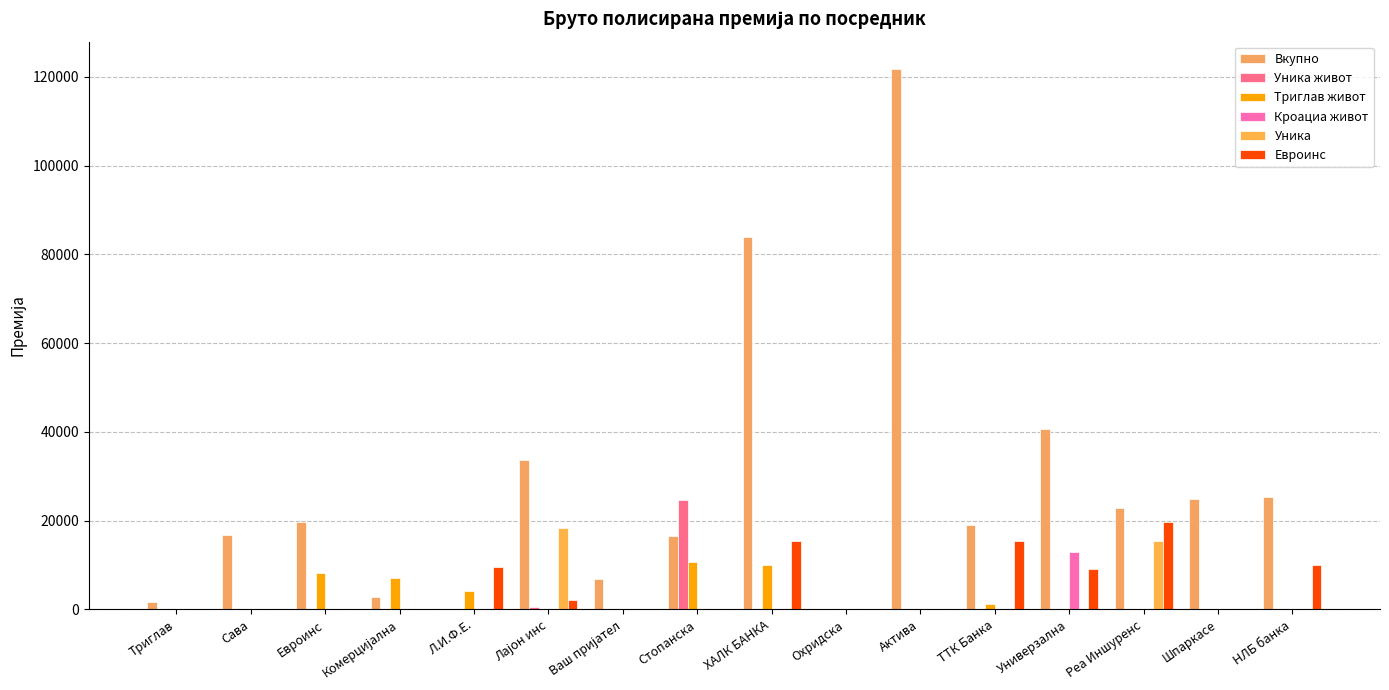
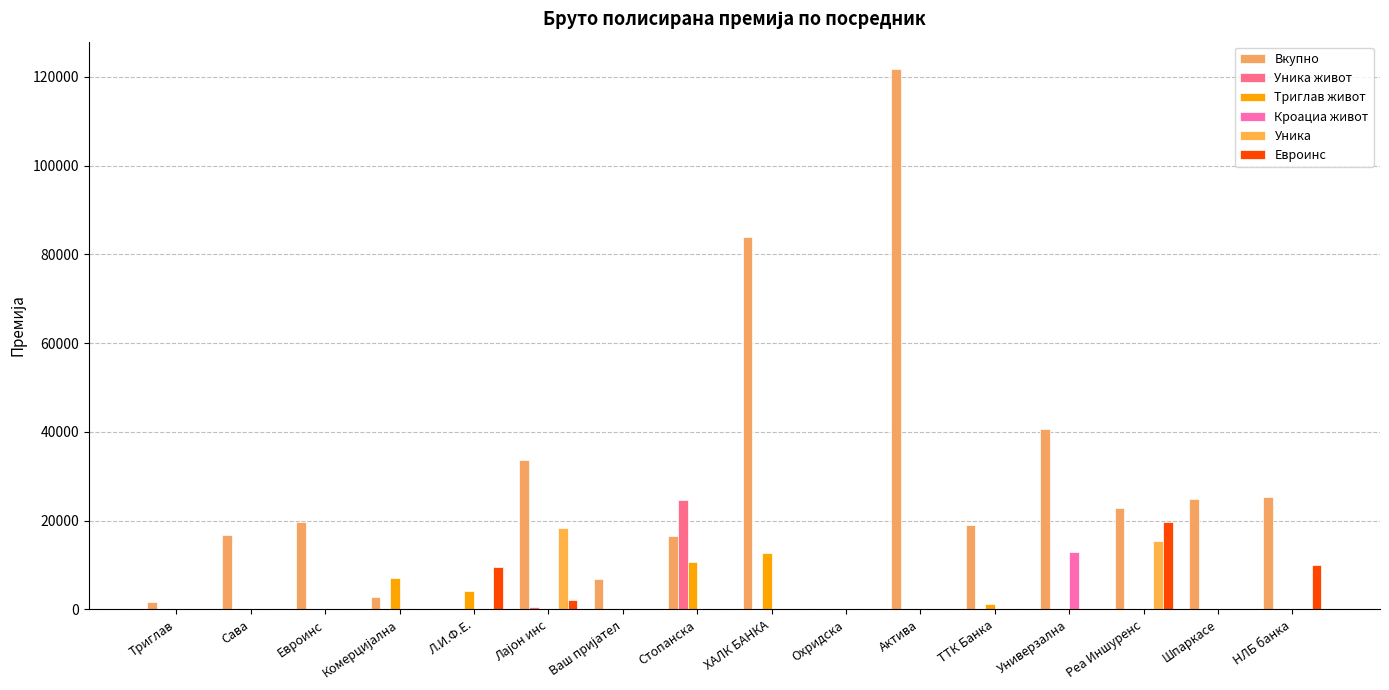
Триглав живот, Евроинс: 8000 -> 0
Триглав живот, ХАЛК БАНКА: 10000 -> 13000
Евроинс, ХАЛК БАНКА: 15000 -> 0
Евроинс, ТТК Банка: 15000 -> 0
Евроинс, Универзална: 9000 -> 0
